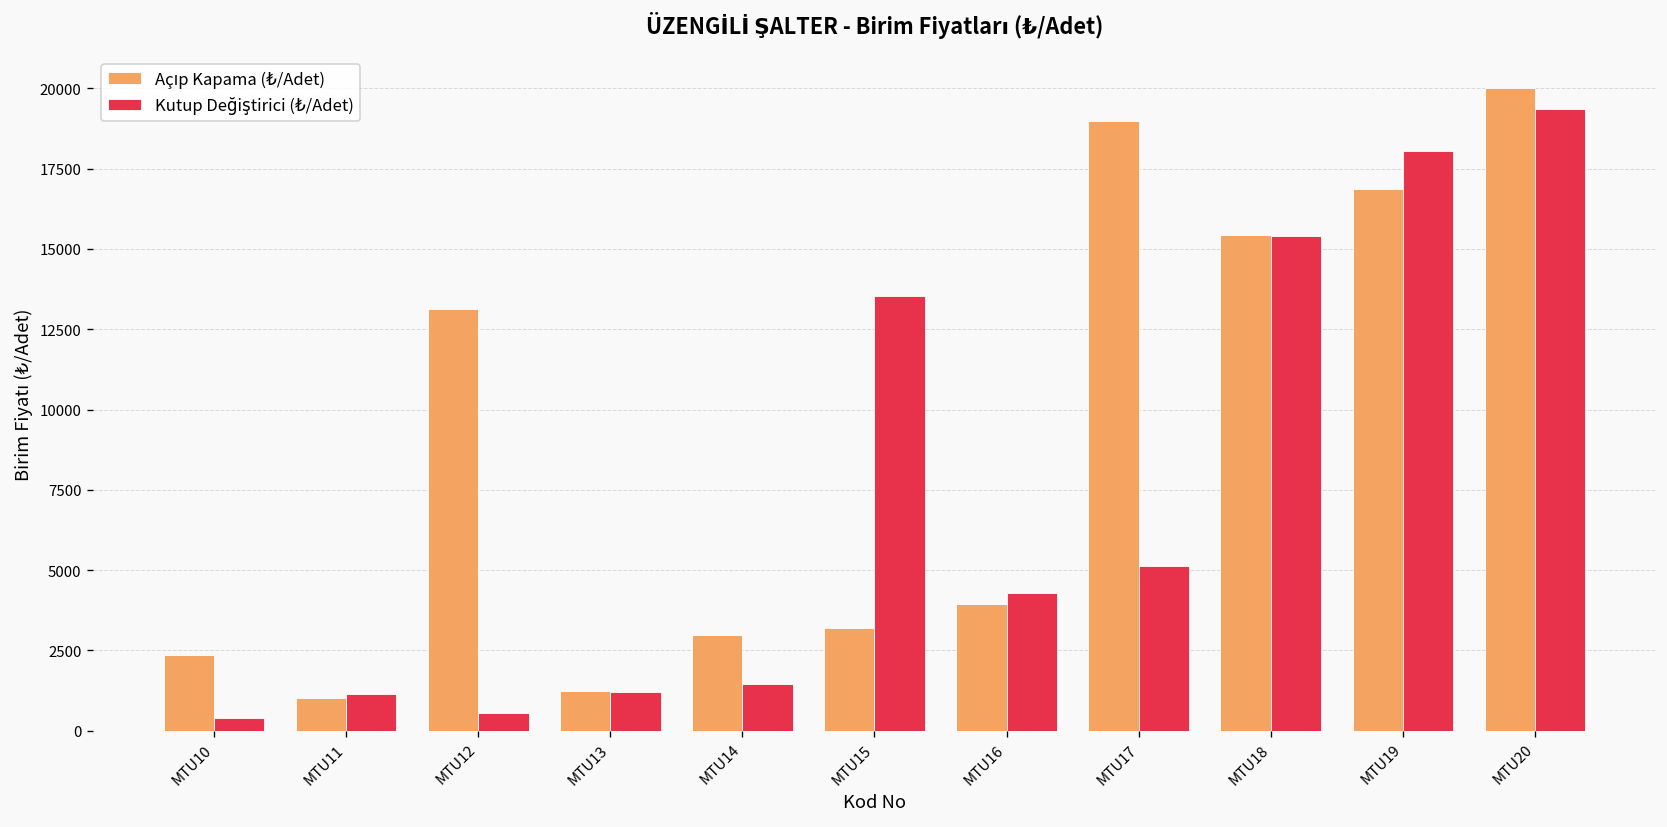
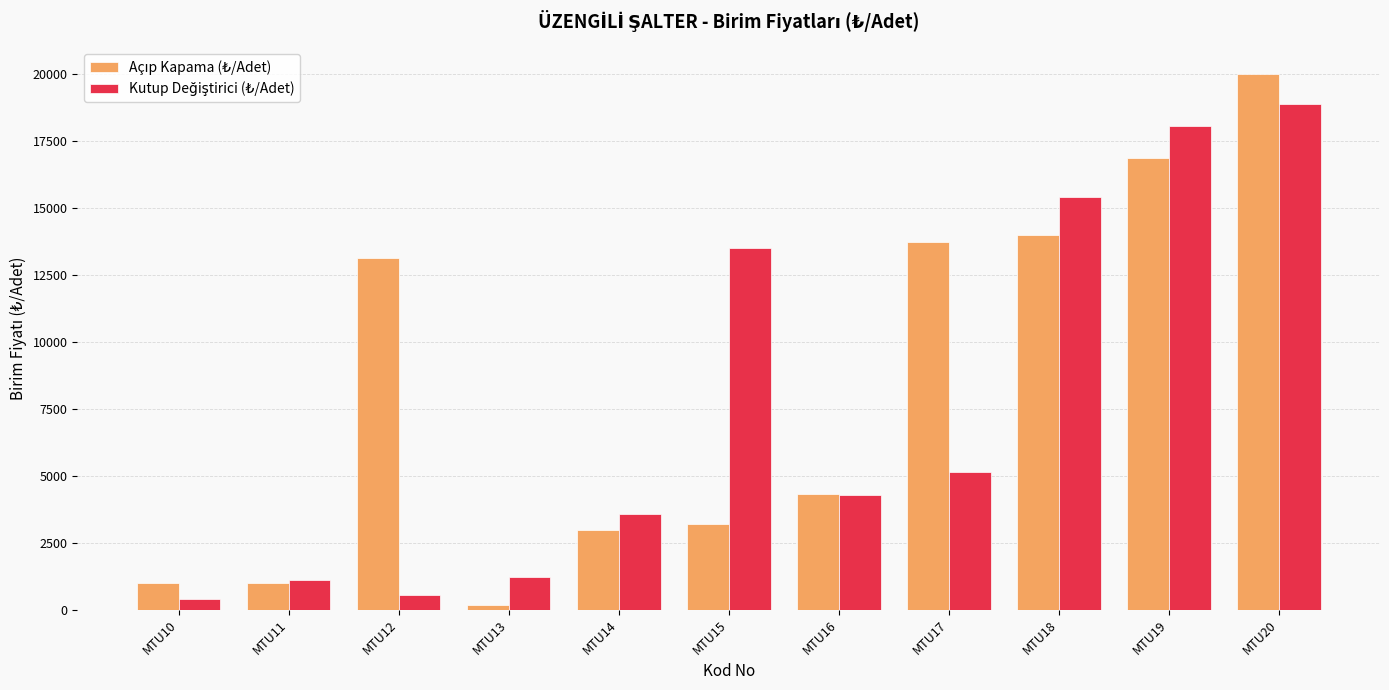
Açıp Kapama (₺/Adet), MTU10: 2300 -> 1000
Açıp Kapama (₺/Adet), MTU13: 1200 -> 200
Kutup Değiştirici (₺/Adet), MTU14: 1500 -> 3600
Açıp Kapama (₺/Adet), MTU16: 4000 -> 4300
Açıp Kapama (₺/Adet), MTU17: 19000 -> 13700
Açıp Kapama (₺/Adet), MTU18: 15400 -> 14000
Kutup Değiştirici (₺/Adet), MTU20: 19400 -> 18900
